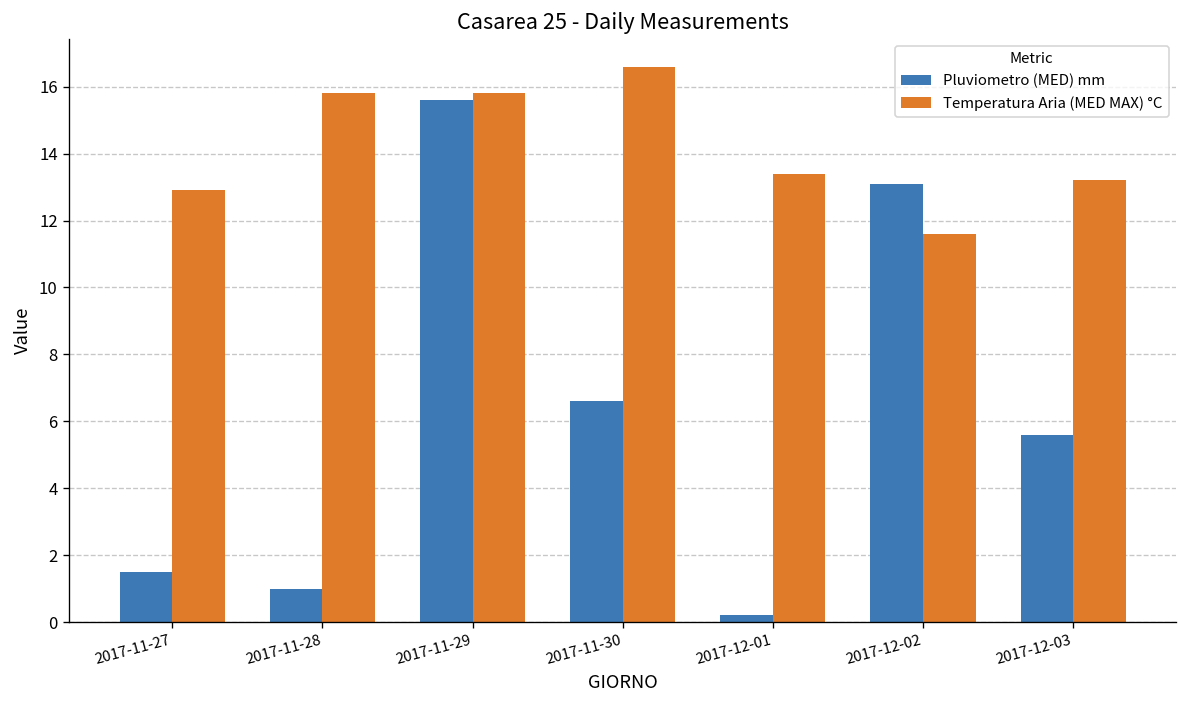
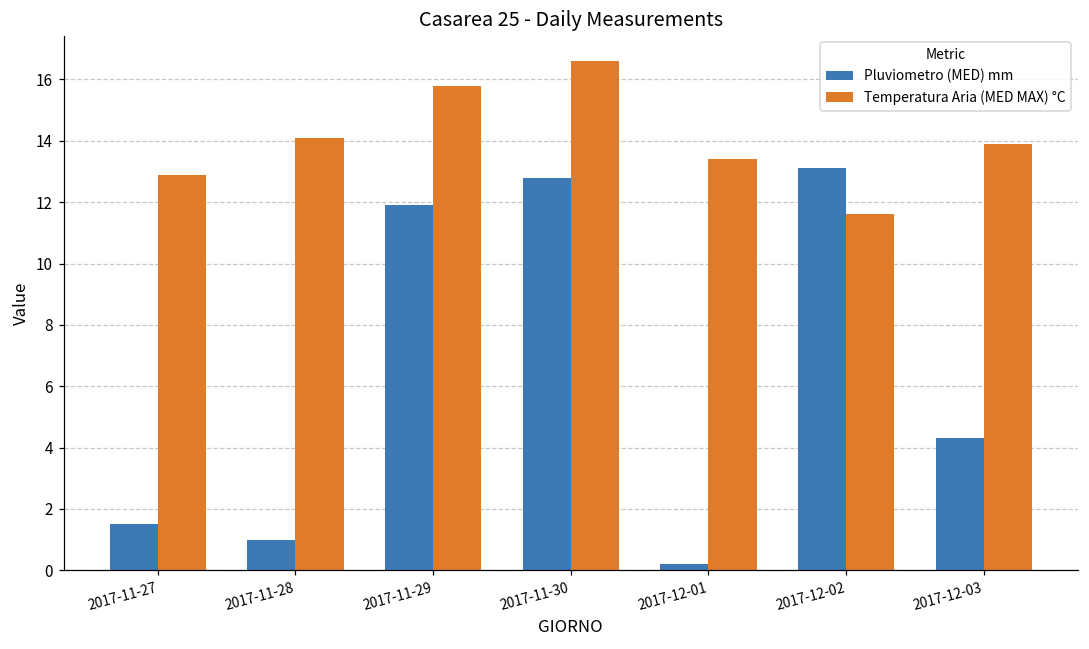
Temperatura Aria (MED MAX) °C, 2017-11-28: 15.8 -> 14.1
Pluviometro (MED) mm, 2017-11-29: 15.6 -> 11.9
Pluviometro (MED) mm, 2017-11-30: 6.6 -> 12.8
Pluviometro (MED) mm, 2017-12-03: 5.6 -> 4.3
Temperatura Aria (MED MAX) °C, 2017-12-03: 13.2 -> 13.9
